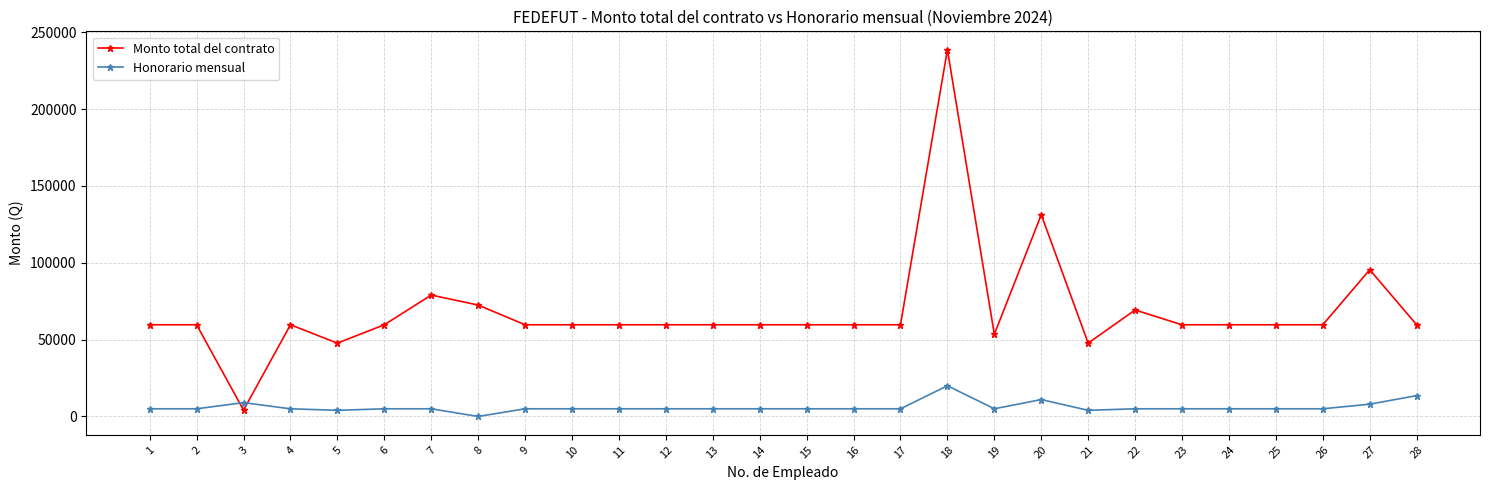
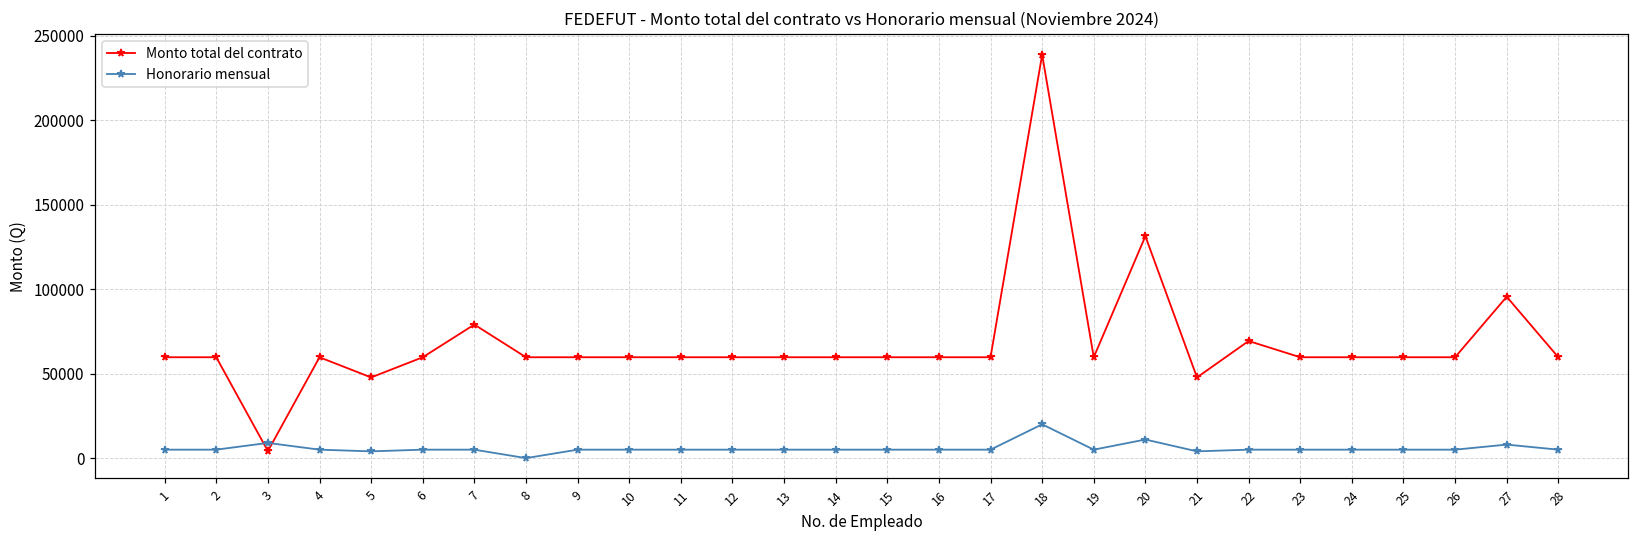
Monto total del contrato, 8: 73000 -> 60000
Monto total del contrato, 19: 53000 -> 60000
Honorario mensual, 28: 14000 -> 5000
